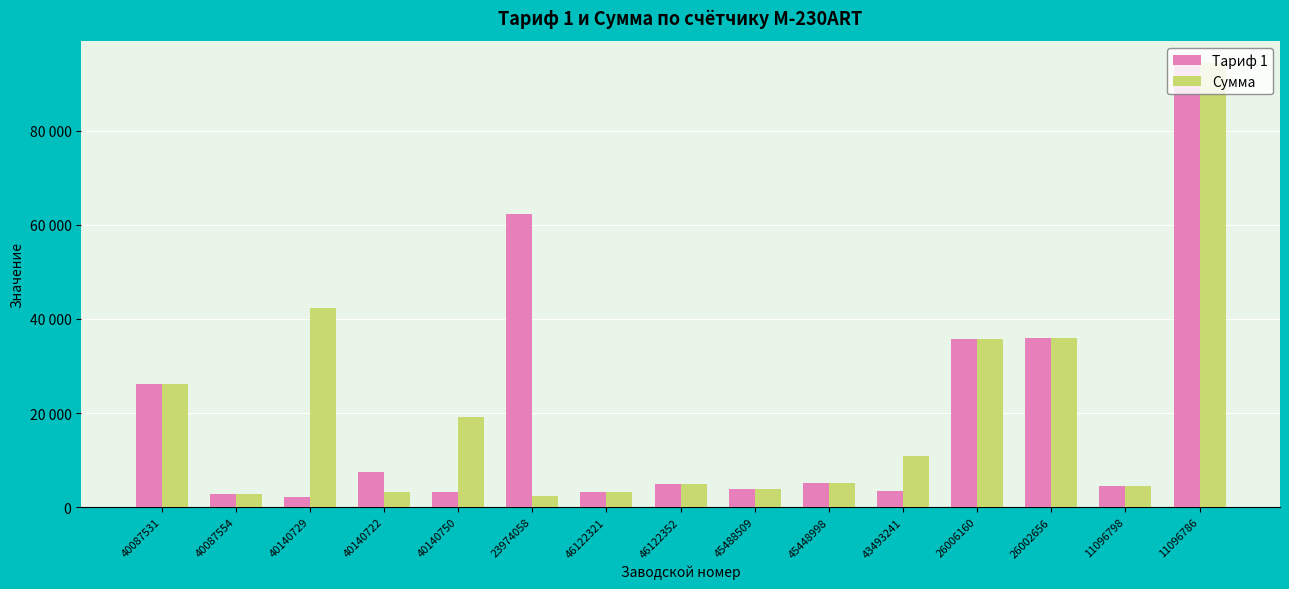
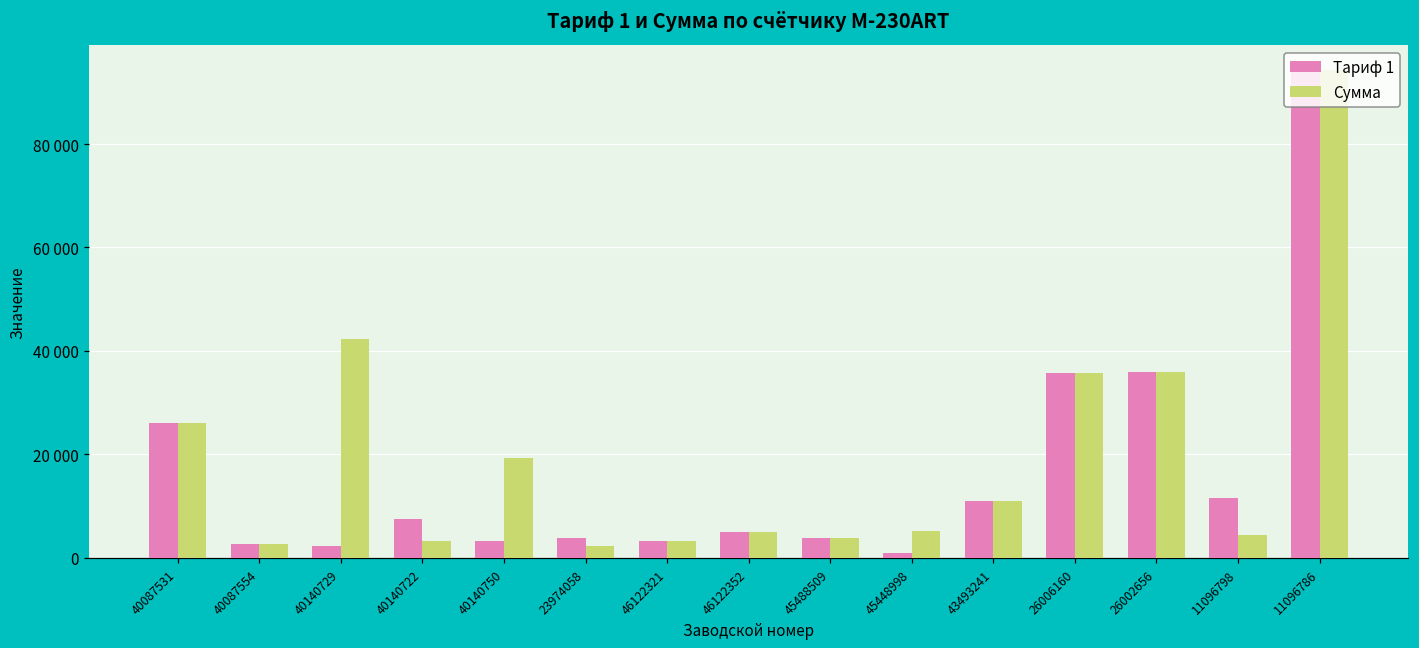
Тариф 1, 23974058: 62000 -> 4000
Тариф 1, 45448998: 5000 -> 1000
Тариф 1, 43493241: 3000 -> 11000
Тариф 1, 11096798: 4000 -> 12000
